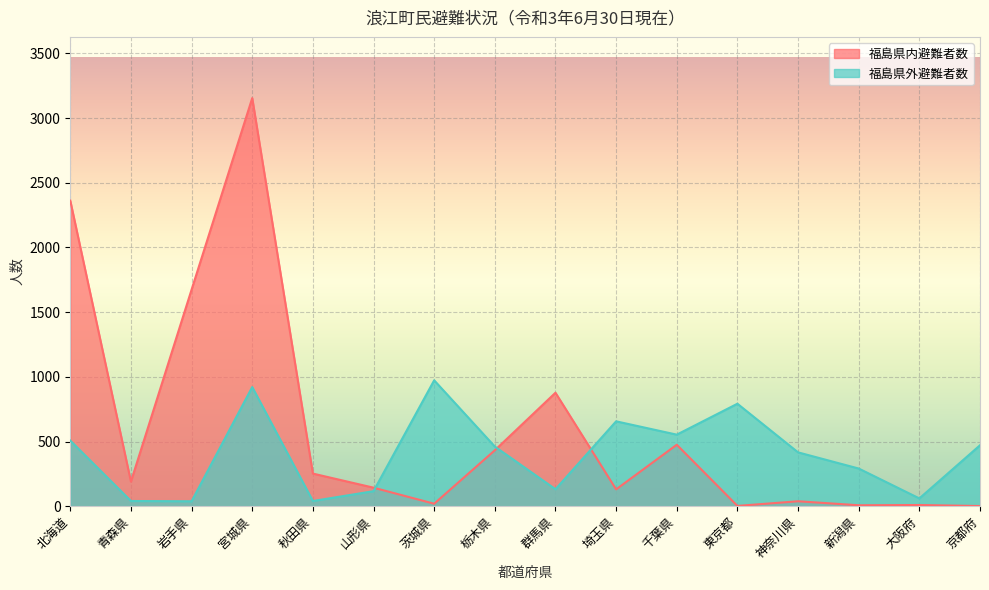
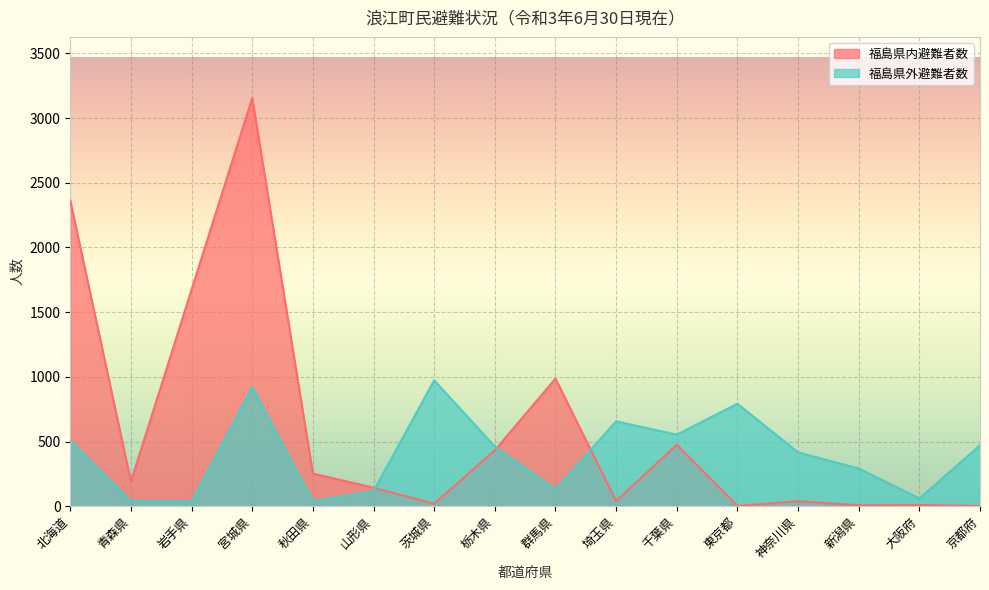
福島県内避難者数, 群馬県: 880 -> 990
福島県内避難者数, 埼玉県: 130 -> 40
